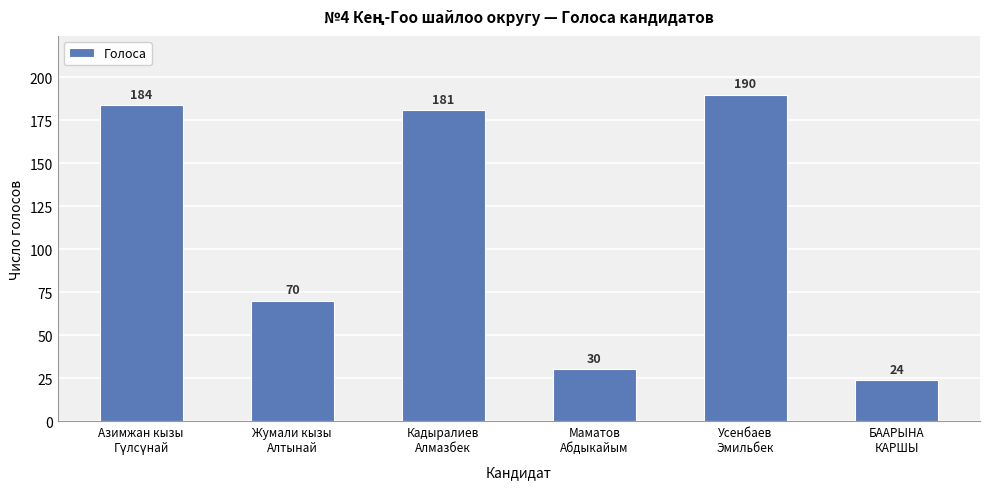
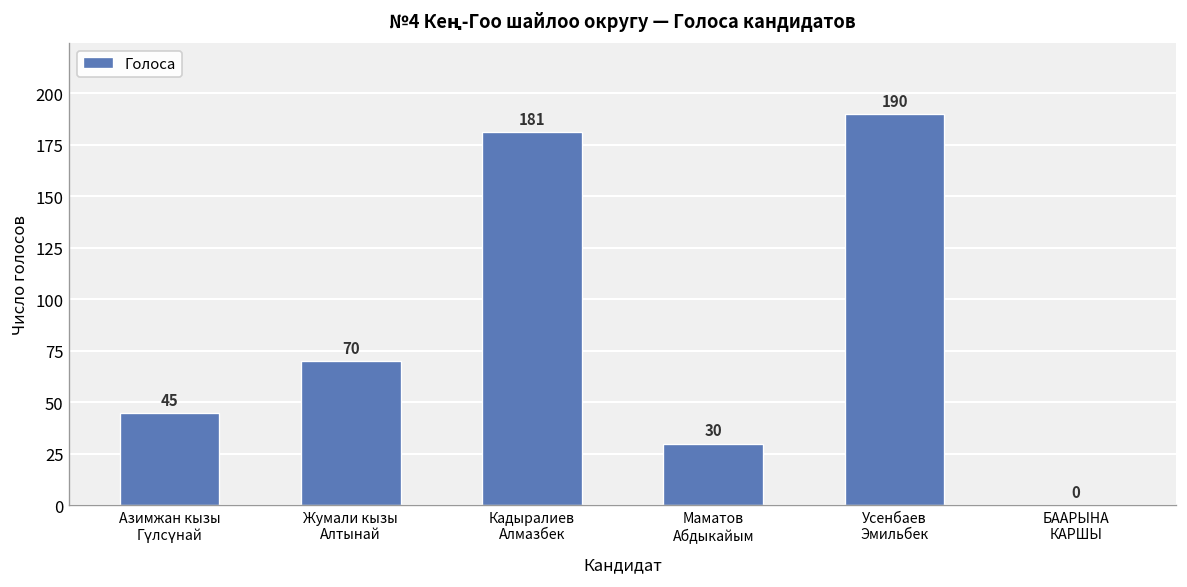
Азимжан кызы Гүлсүнай: 184 -> 45
БААРЫНА КАРШЫ: 24 -> 0
